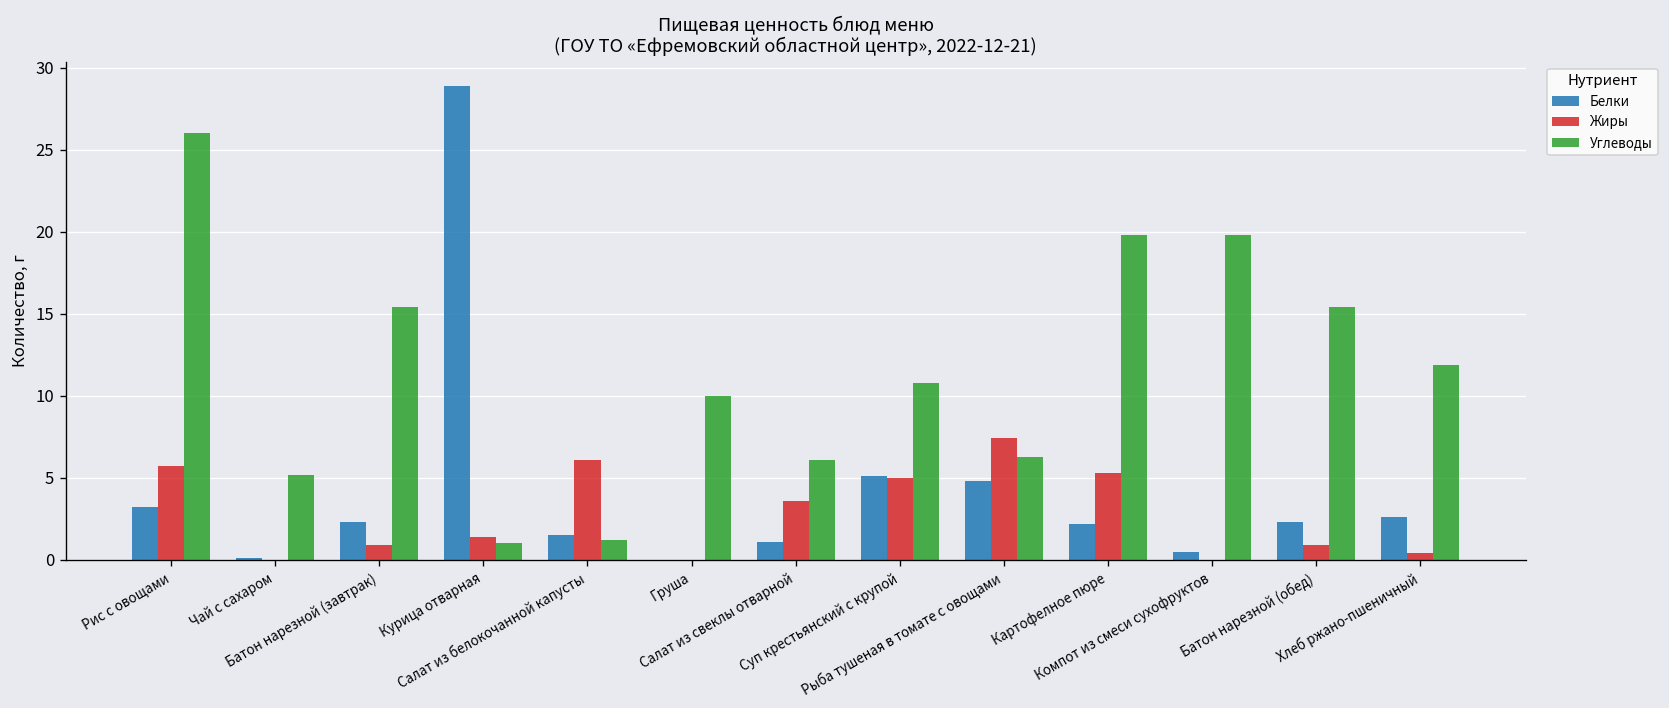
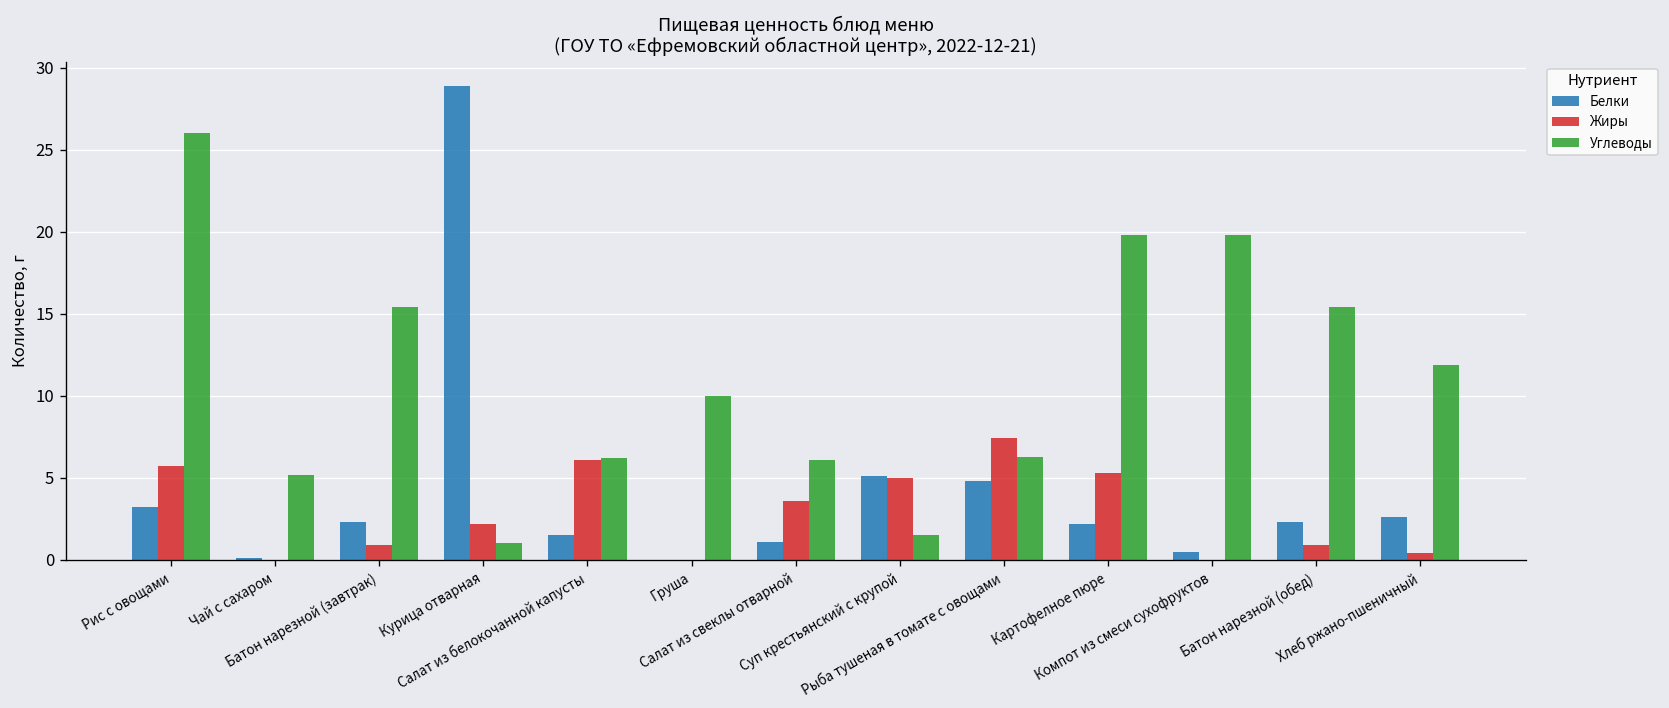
Жиры, Курица отварная: 1.4 -> 2.2
Углеводы, Салат из белокочанной капусты: 1.2 -> 6.2
Углеводы, Суп крестьянский с крупой: 10.8 -> 1.5
